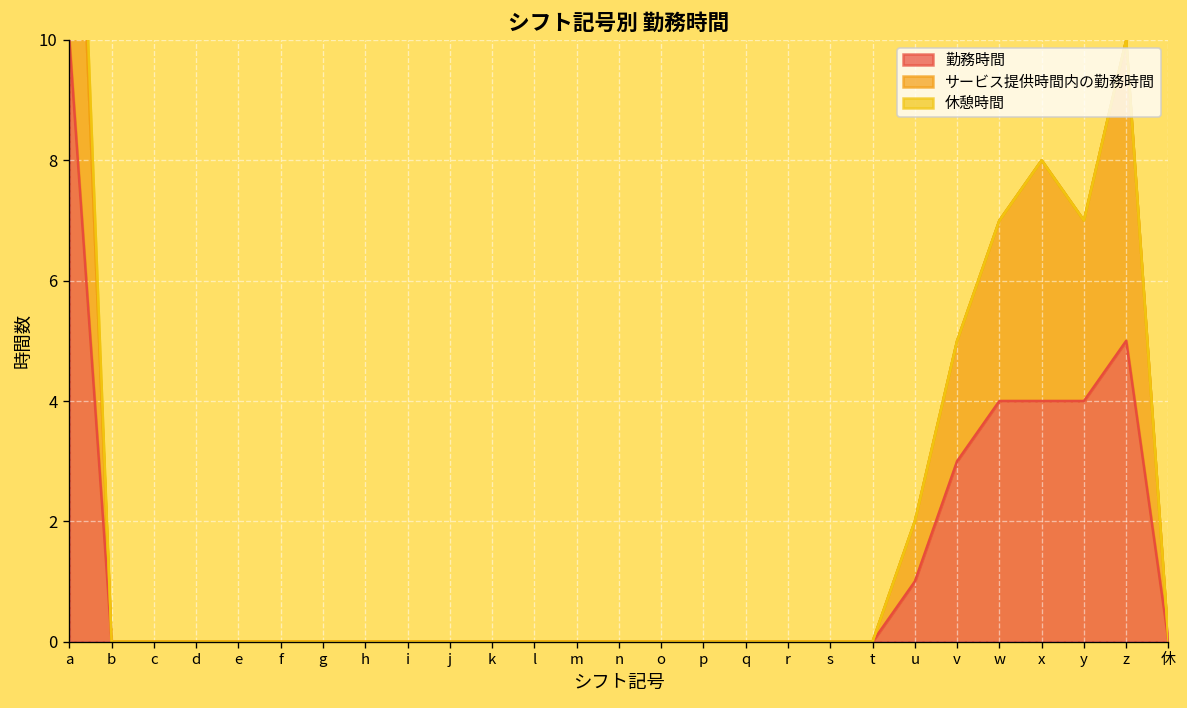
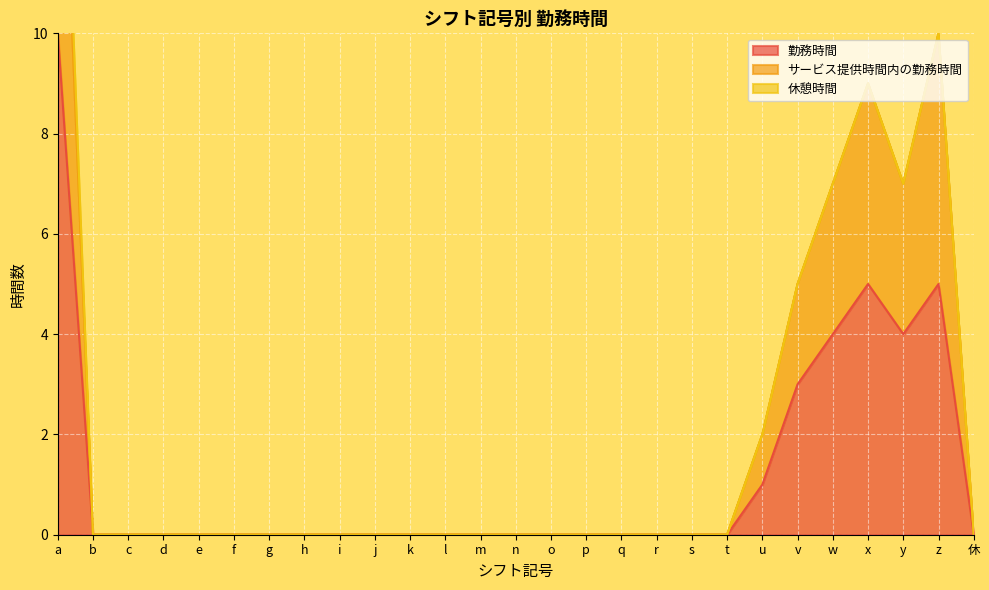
勤務時間, x: 4 -> 5
